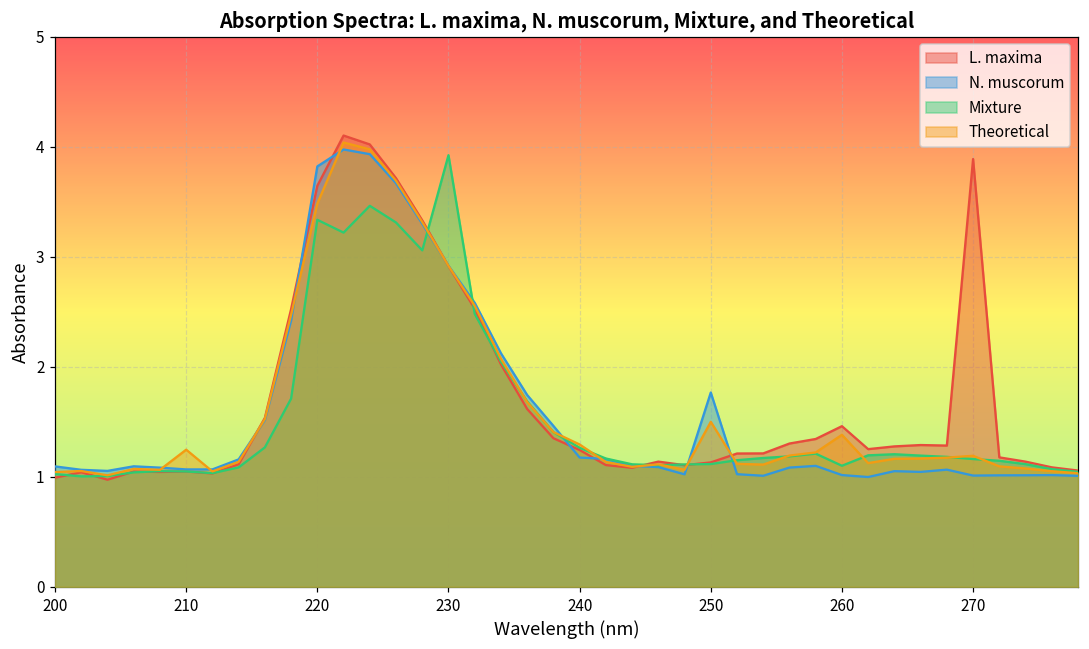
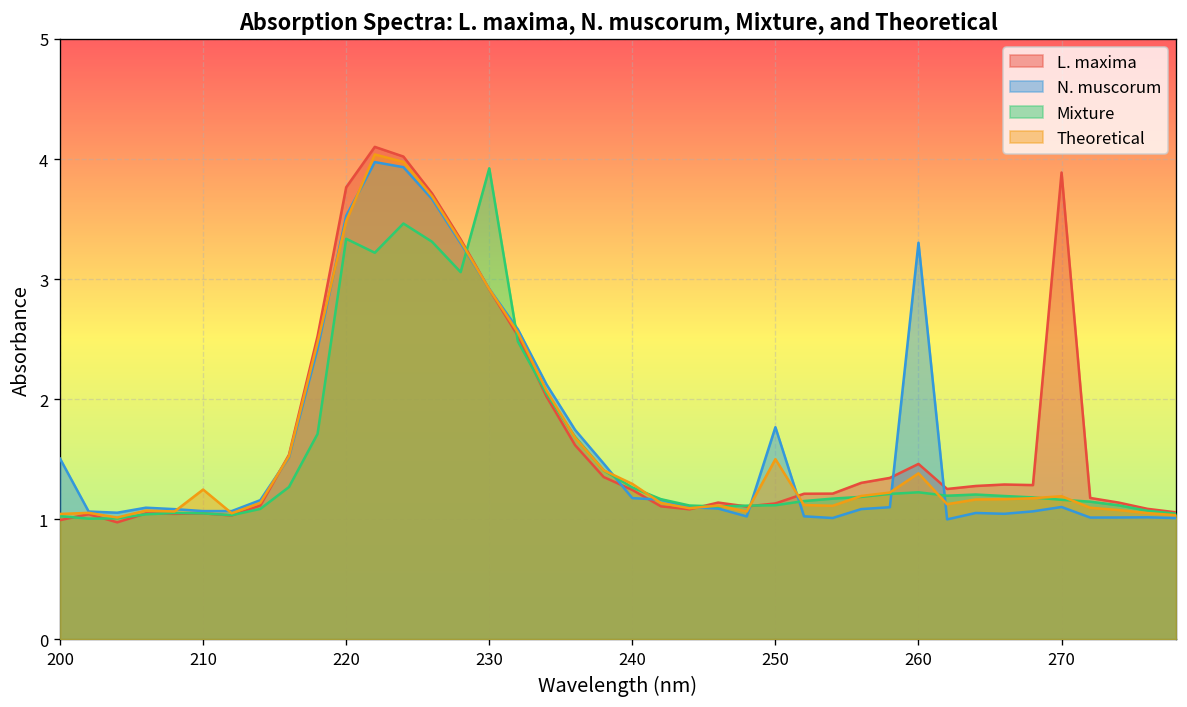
N. muscorum, 200: 1.09 -> 1.50
L. maxima, 220: 3.64 -> 3.76
N. muscorum, 220: 3.82 -> 3.53
N. muscorum, 260: 1.02 -> 3.30
Mixture, 260: 1.10 -> 1.22
N. muscorum, 270: 1.01 -> 1.10
